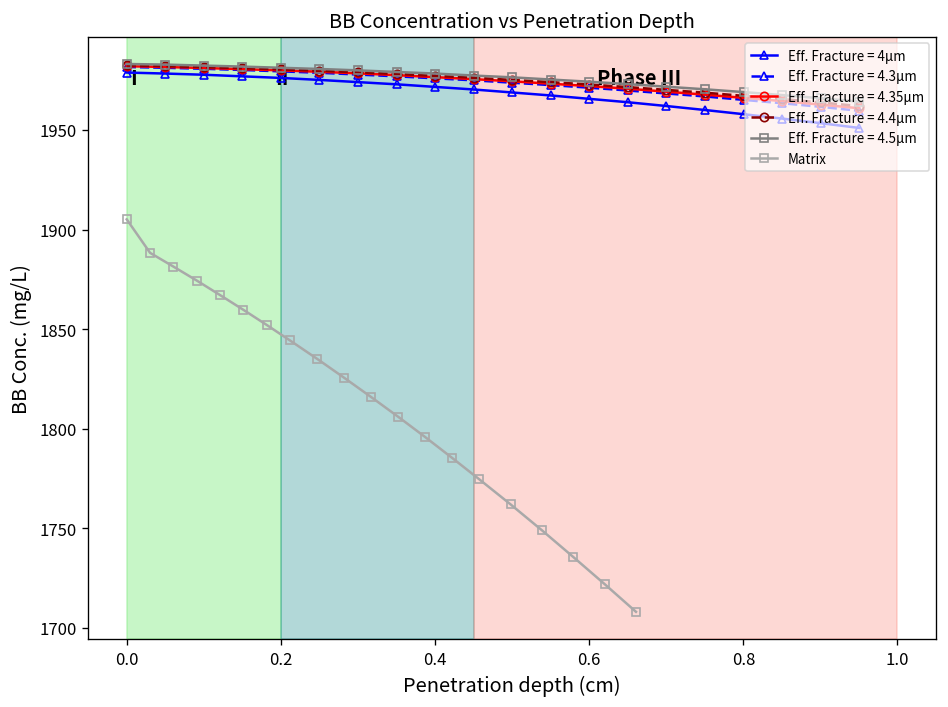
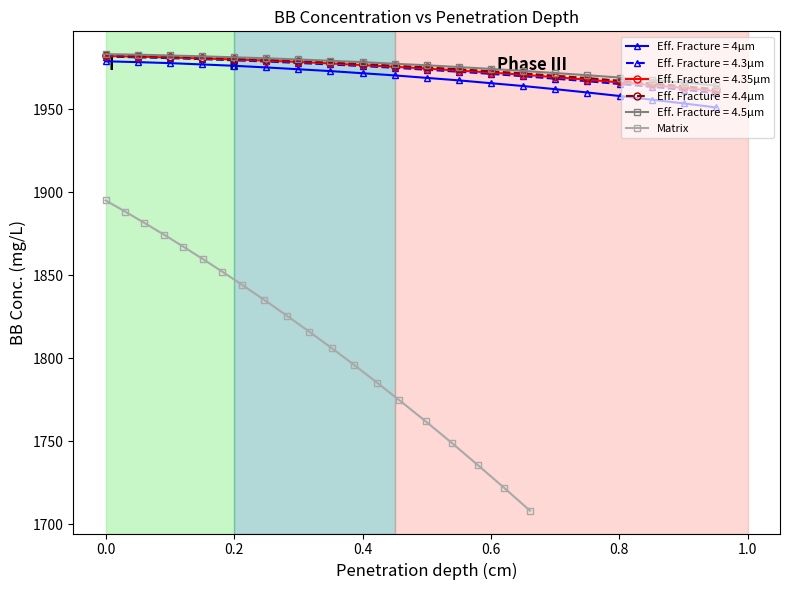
Matrix, 0.0: 1905 -> 1895
